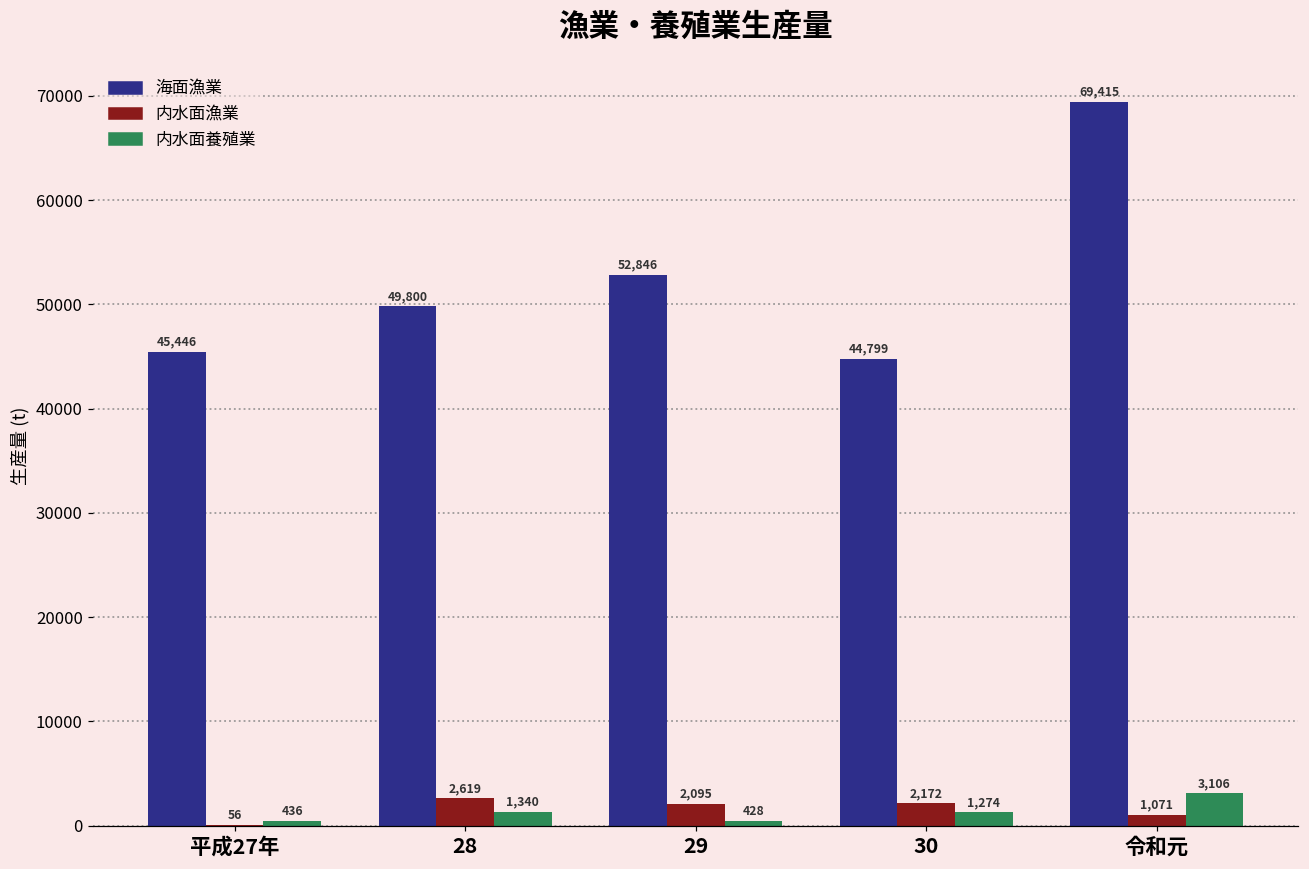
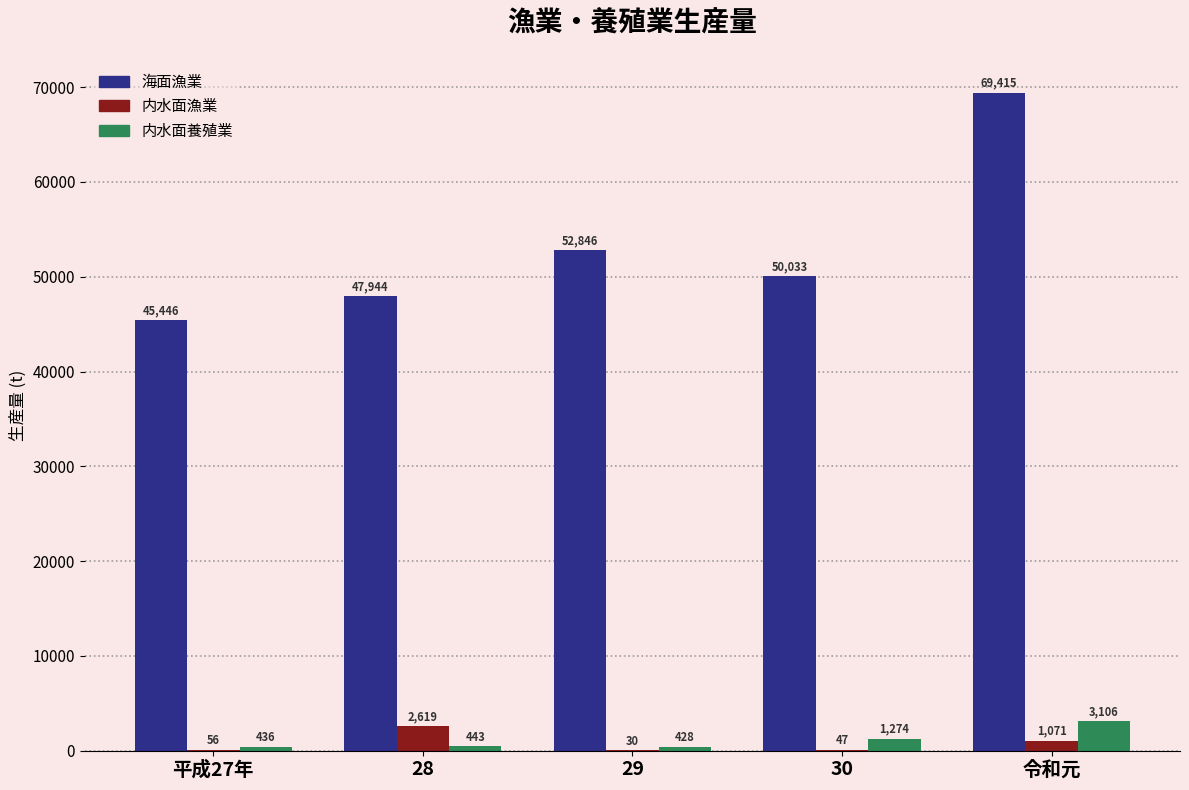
海面漁業, 28: 49,800 -> 47,944
内水面養殖業, 28: 1,340 -> 443
内水面漁業, 29: 2,095 -> 30
海面漁業, 30: 44,799 -> 50,033
内水面漁業, 30: 2,172 -> 47
